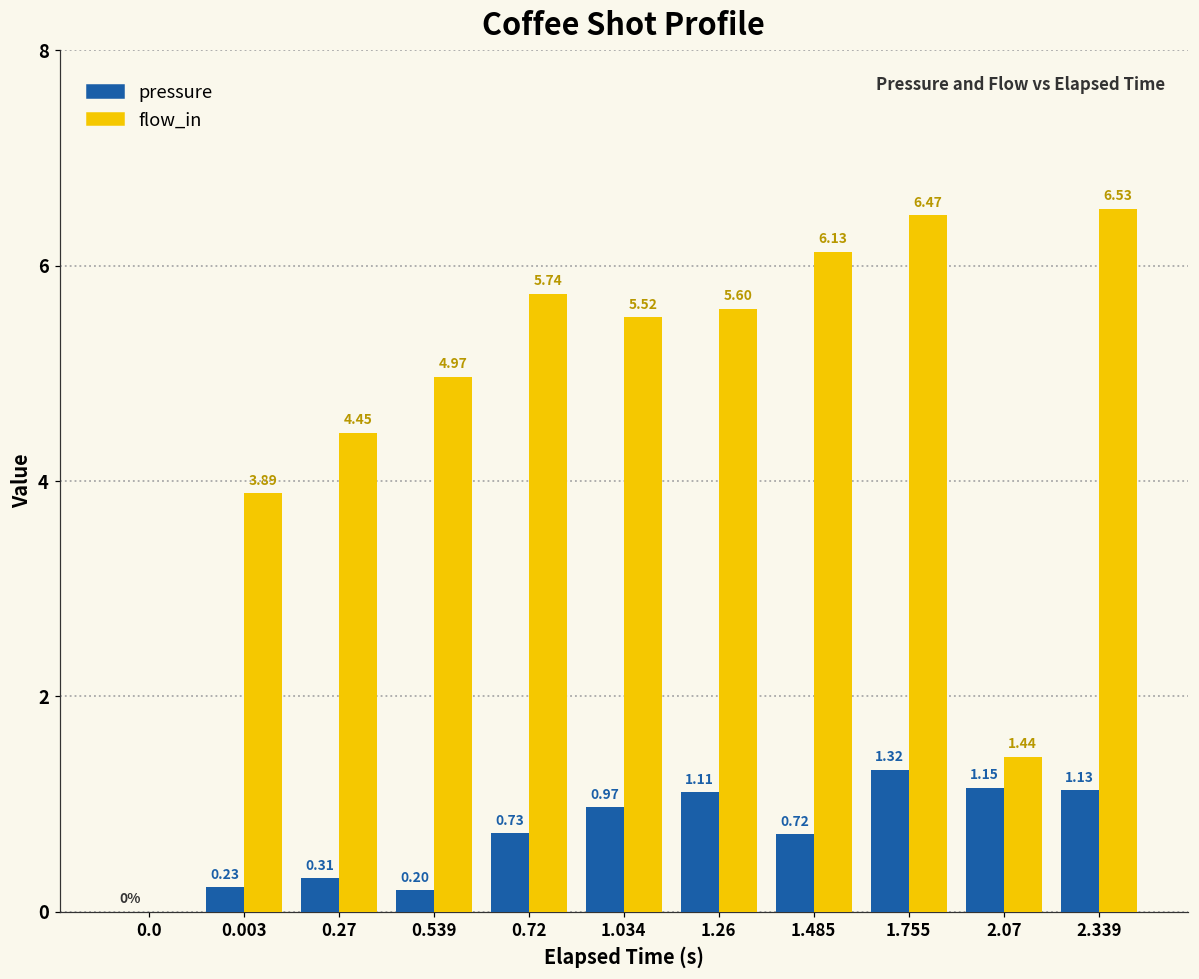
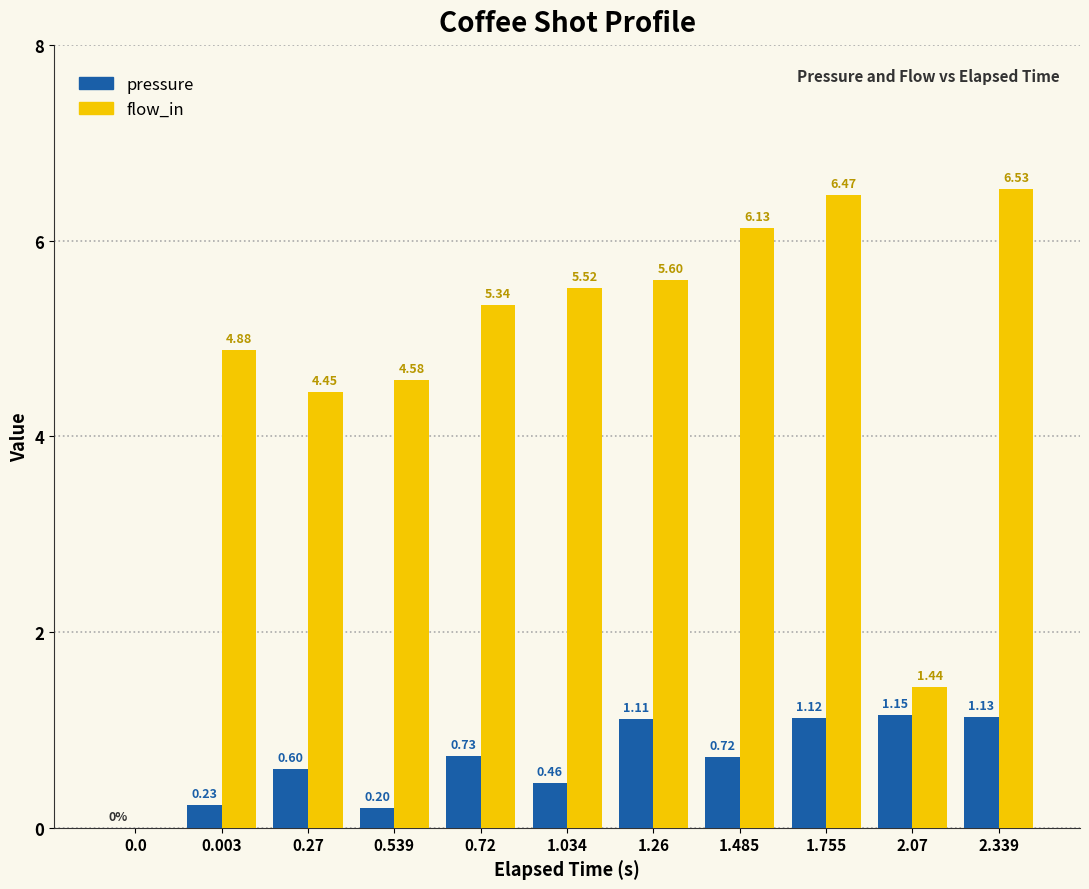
flow_in, 0.003: 3.89 -> 4.88
pressure, 0.27: 0.31 -> 0.60
flow_in, 0.539: 4.97 -> 4.58
flow_in, 0.72: 5.74 -> 5.34
pressure, 1.034: 0.97 -> 0.46
pressure, 1.755: 1.32 -> 1.12
